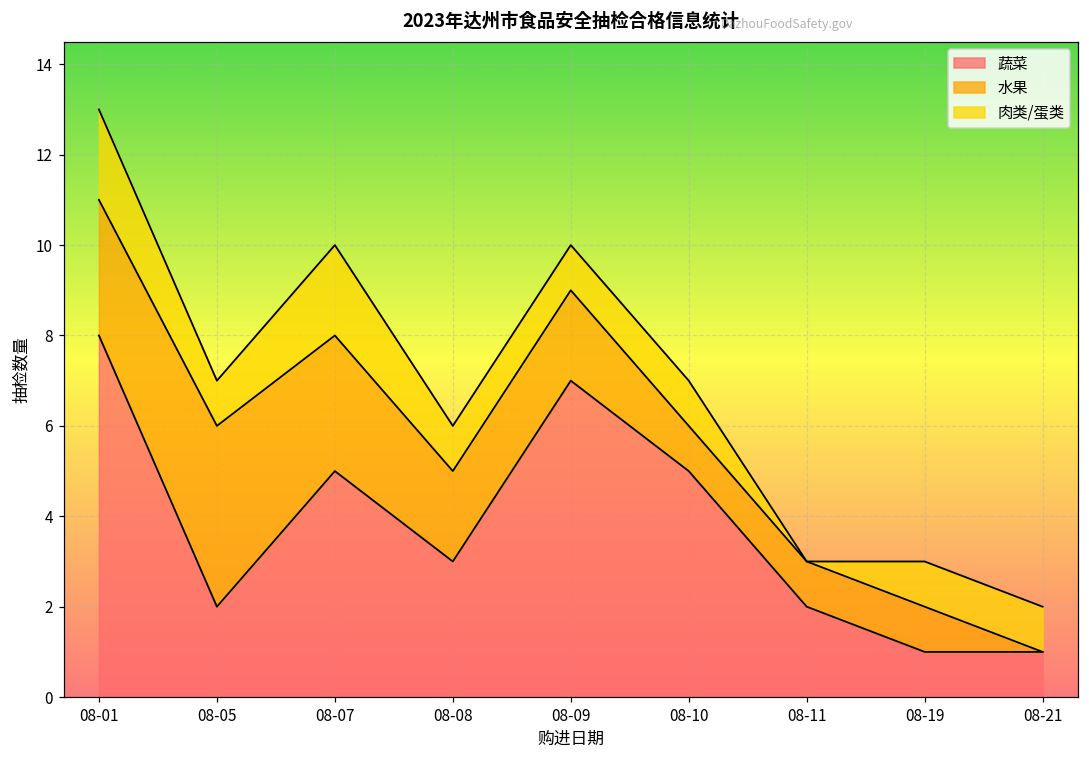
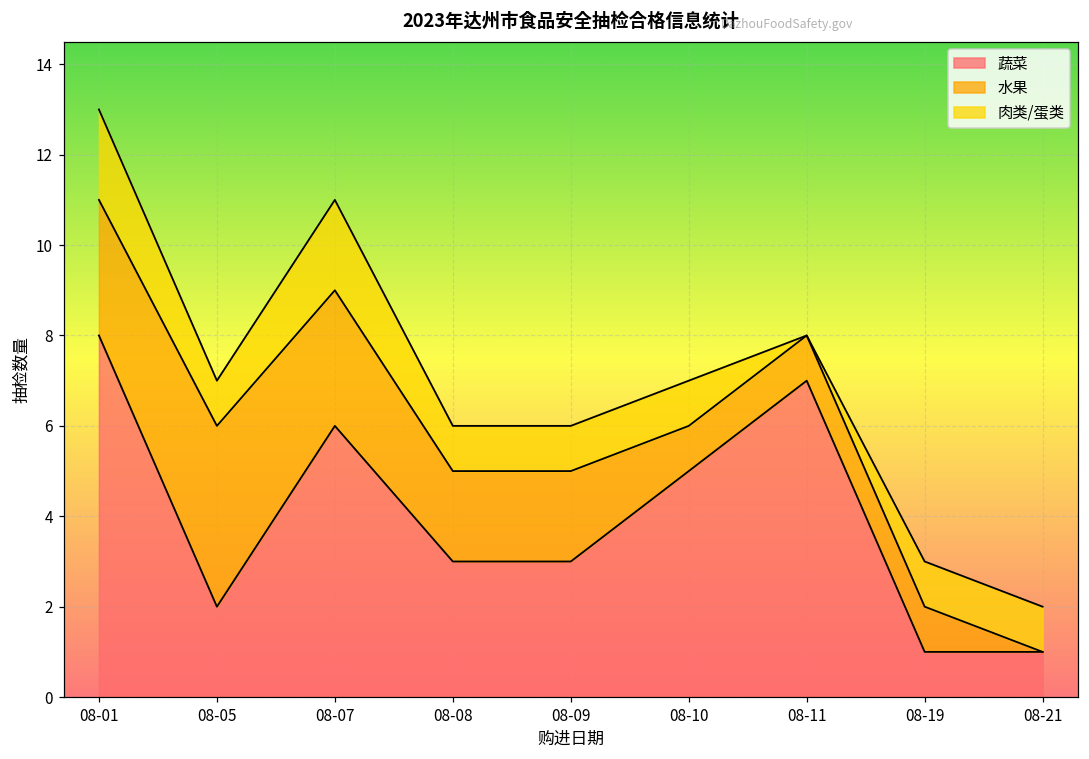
蔬菜, 08-07: 5 -> 6
蔬菜, 08-09: 7 -> 3
蔬菜, 08-11: 2 -> 7
